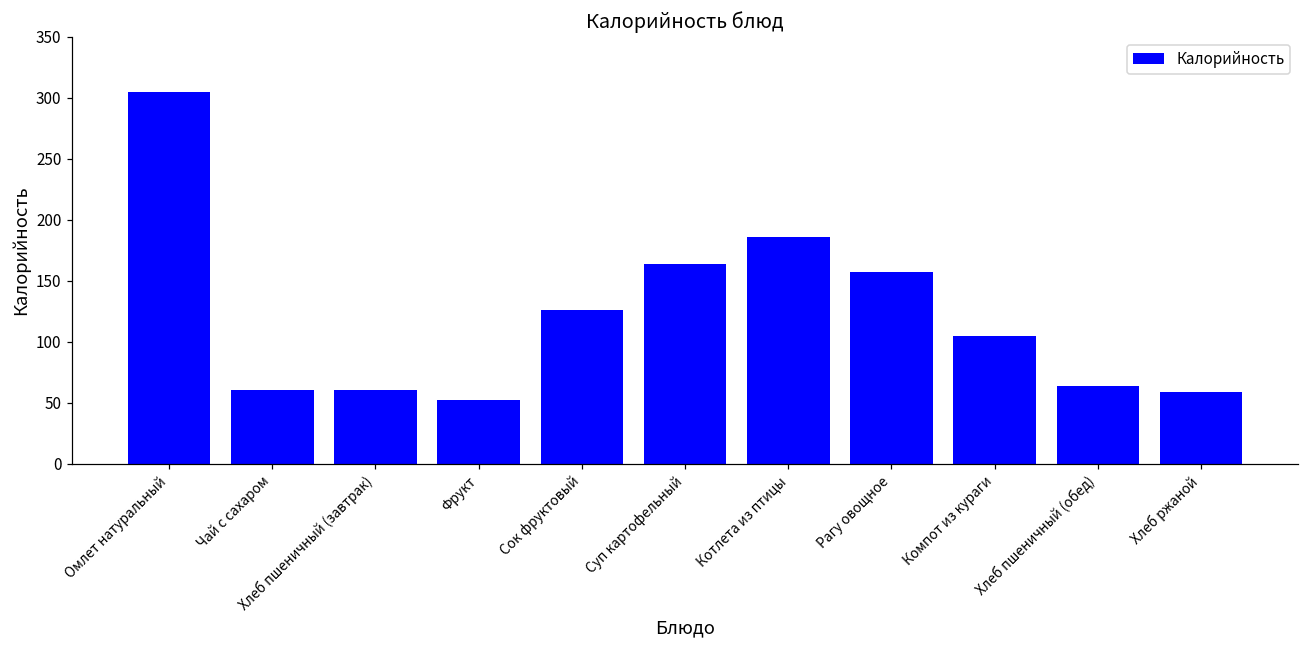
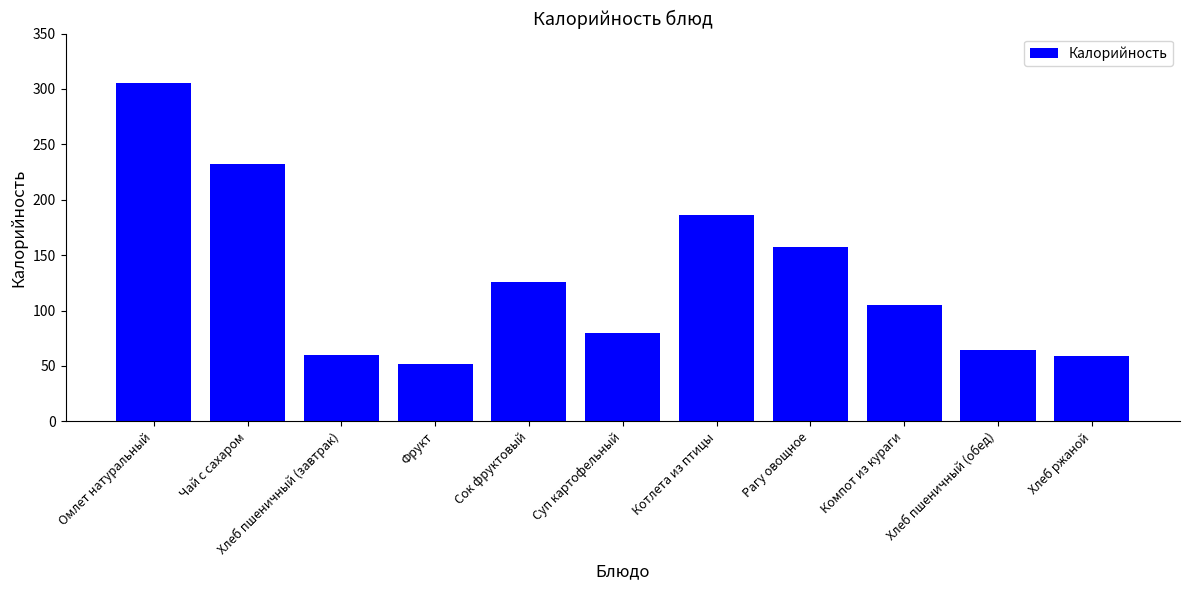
Чай с сахаром: 60 -> 232
Суп картофельный: 164 -> 80
